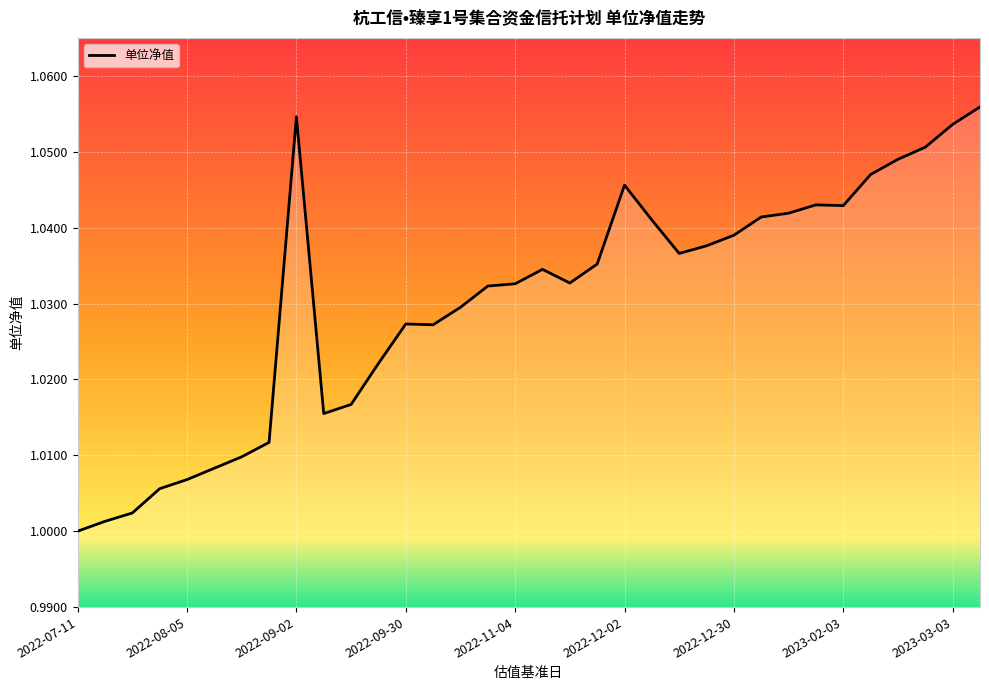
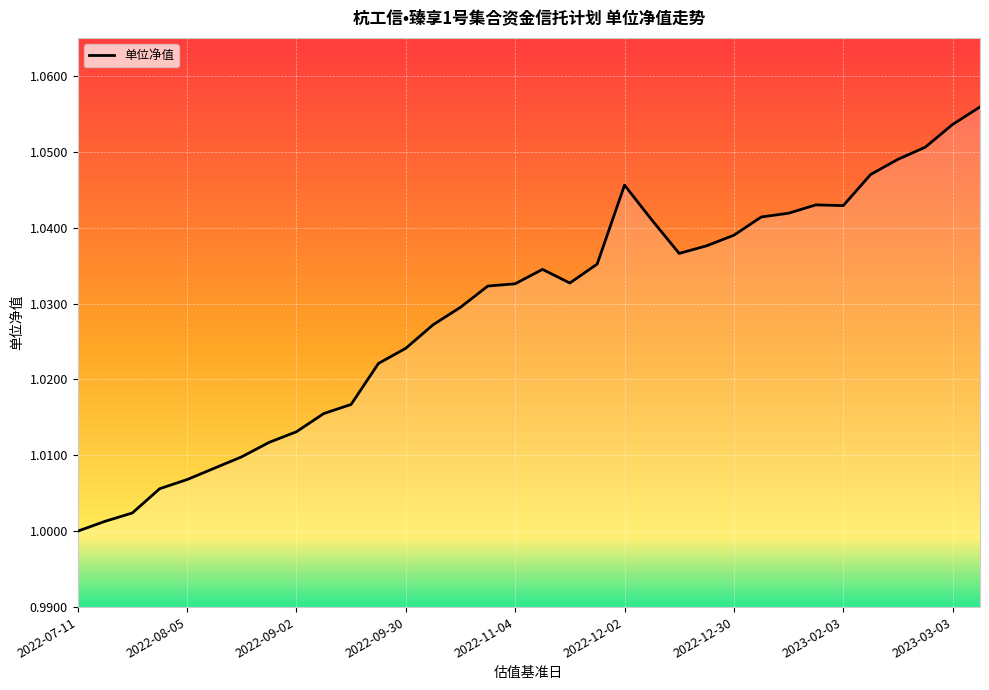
2022-09-02: 1.055 -> 1.013
2022-09-30: 1.027 -> 1.024
